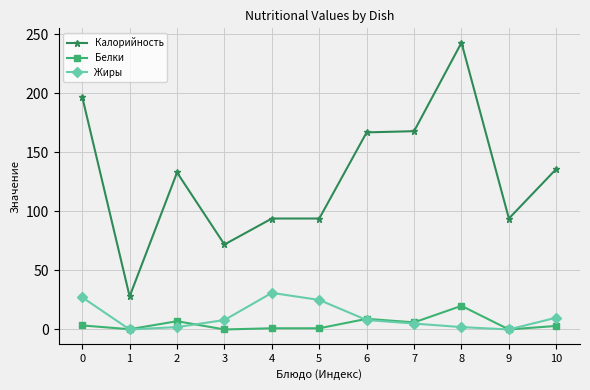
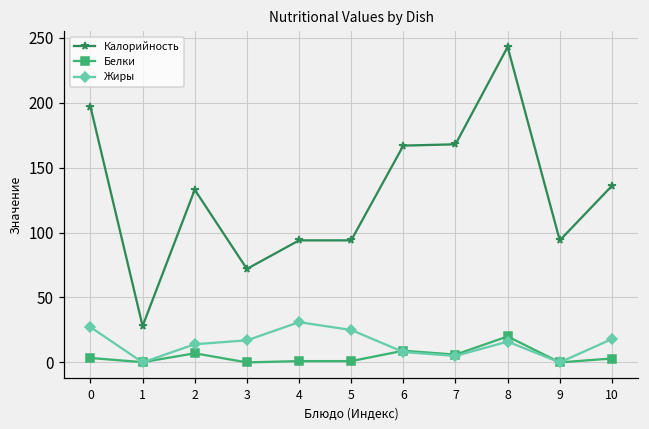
Жиры, 2: 2 -> 14
Жиры, 3: 8 -> 17
Жиры, 8: 2 -> 16
Жиры, 10: 10 -> 18
